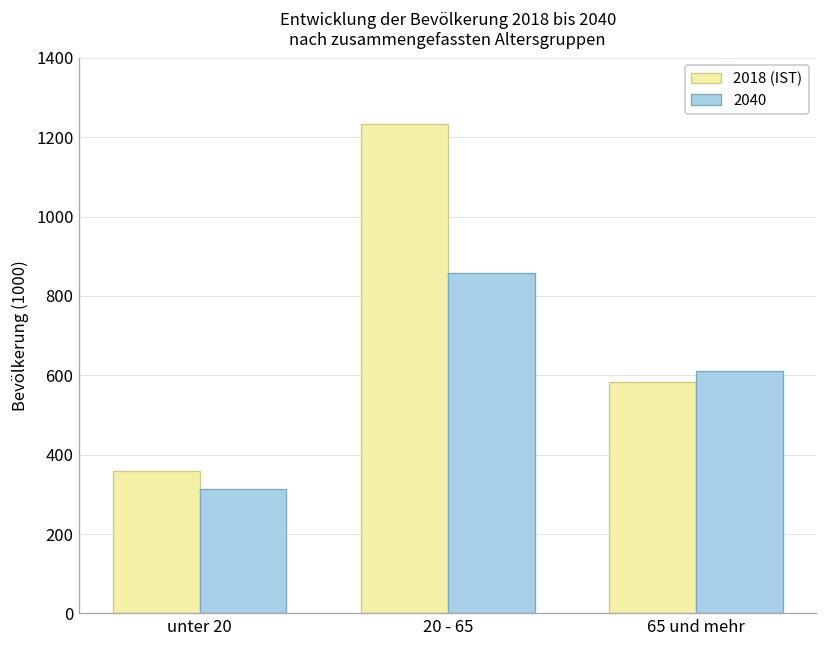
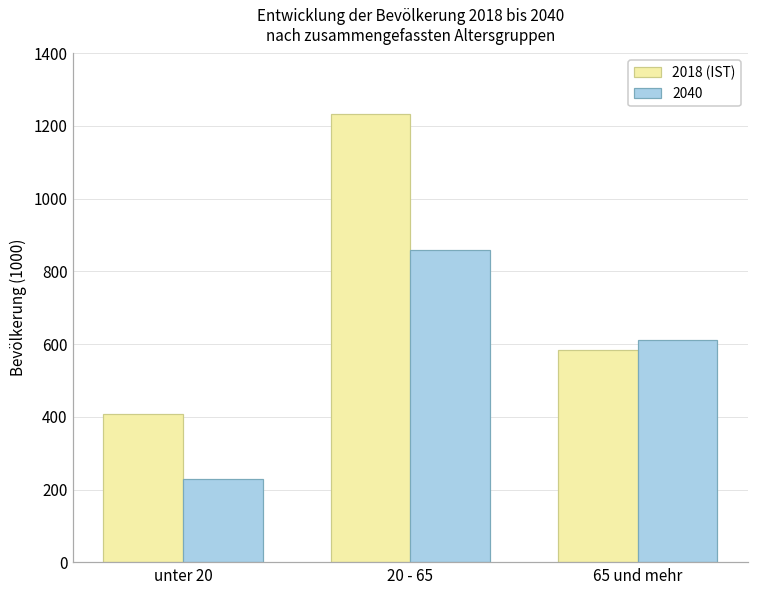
2018 (IST), unter 20: 360 -> 410
2040, unter 20: 310 -> 230
